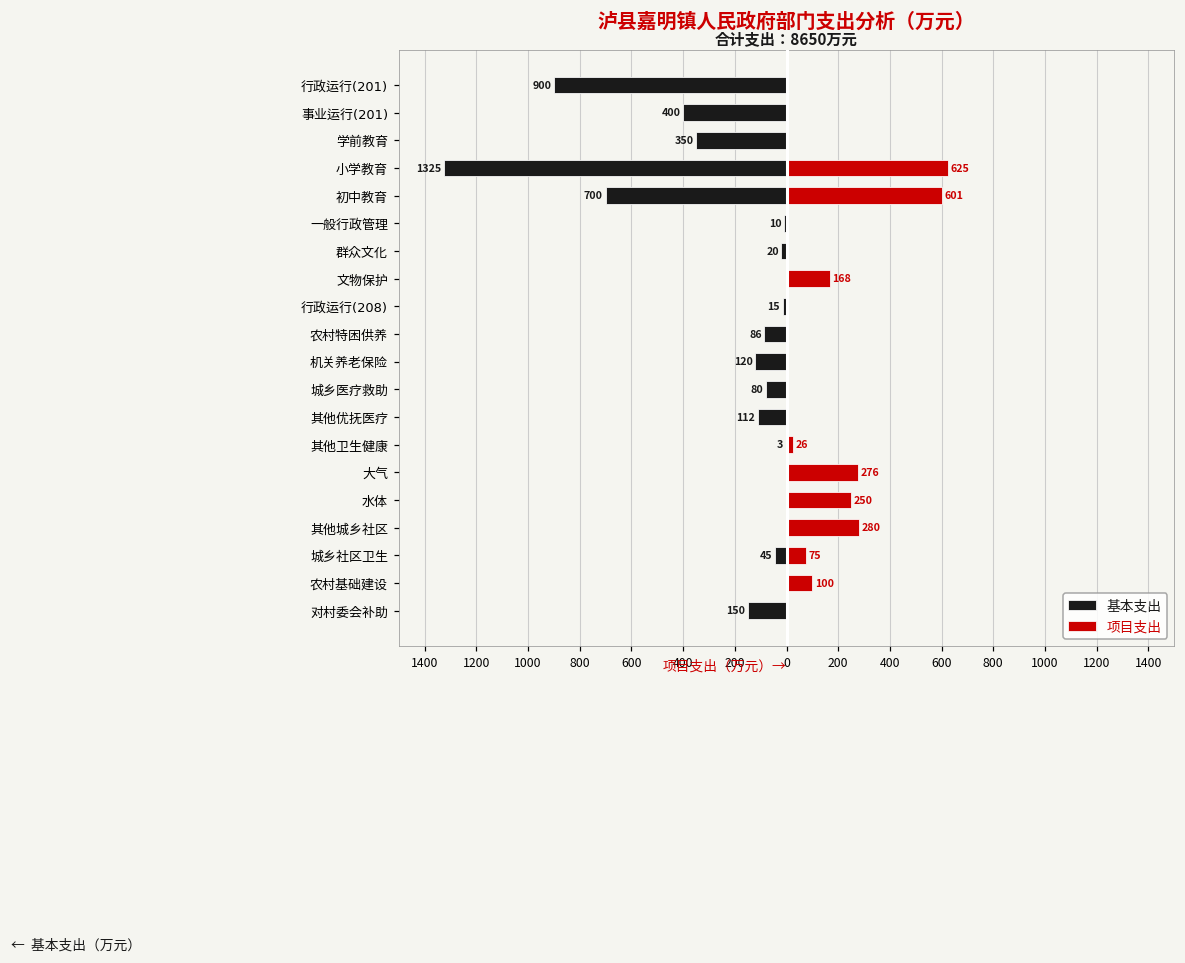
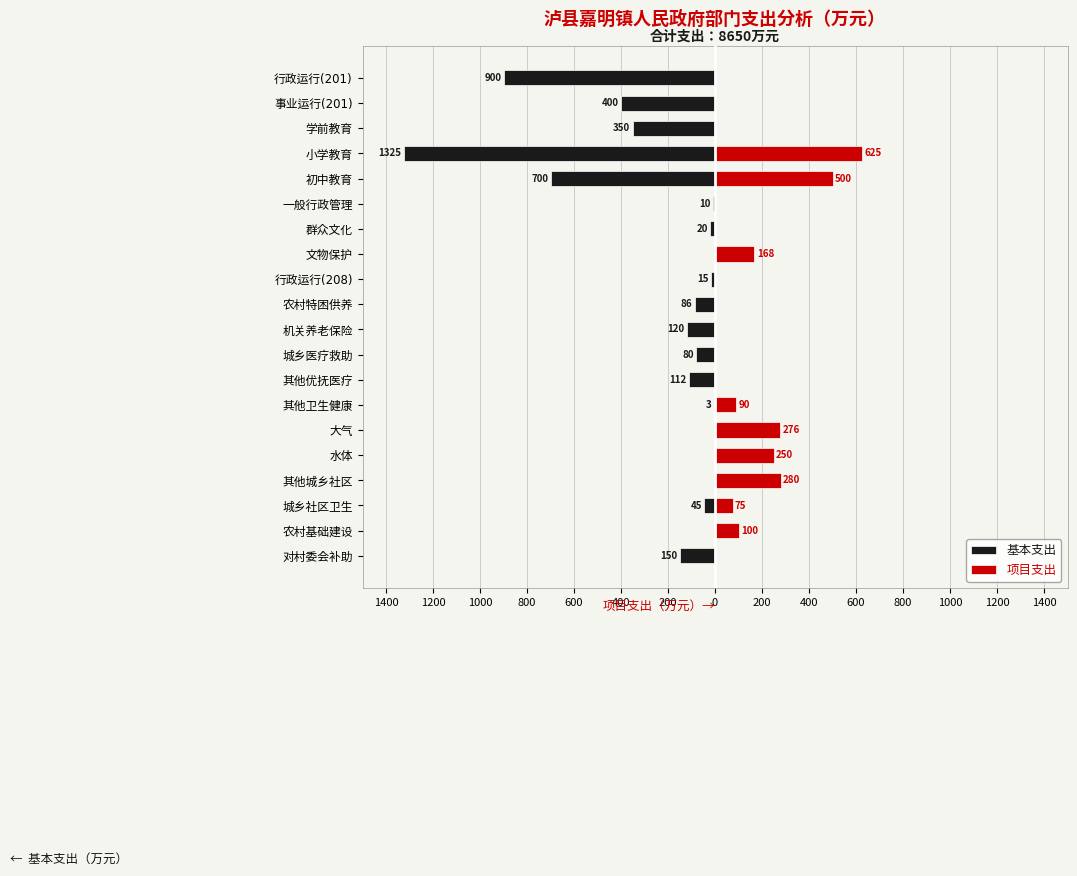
项目支出, 初中教育: 601 -> 500
项目支出, 其他卫生健康: 26 -> 90
